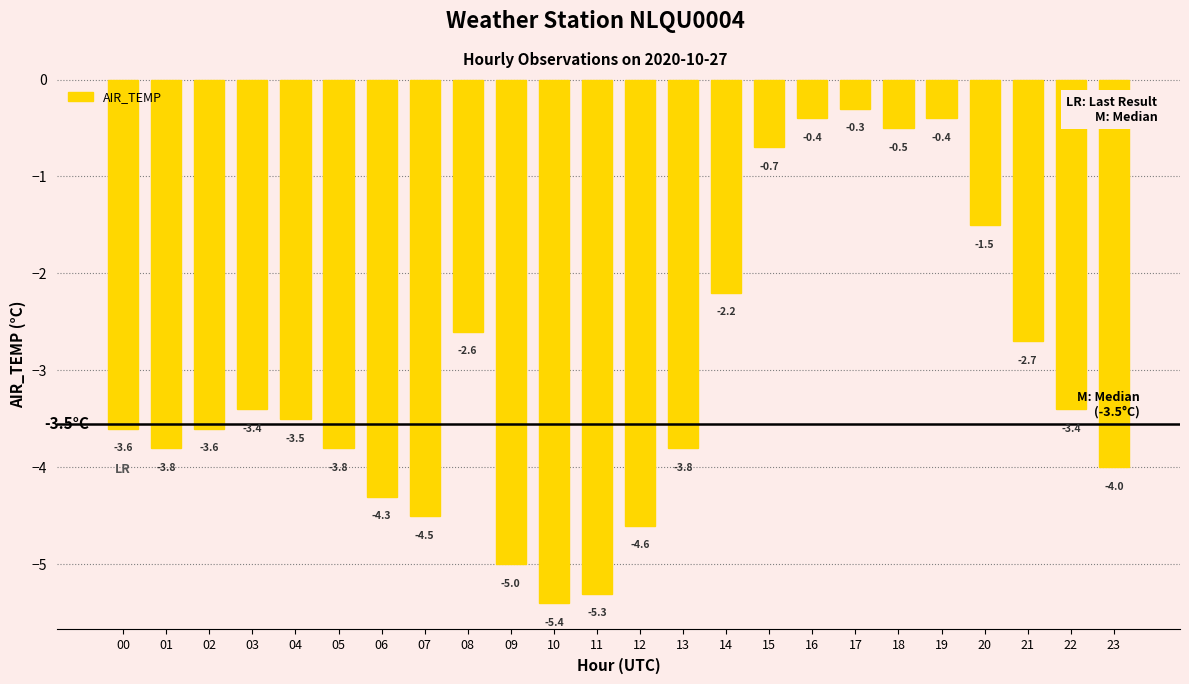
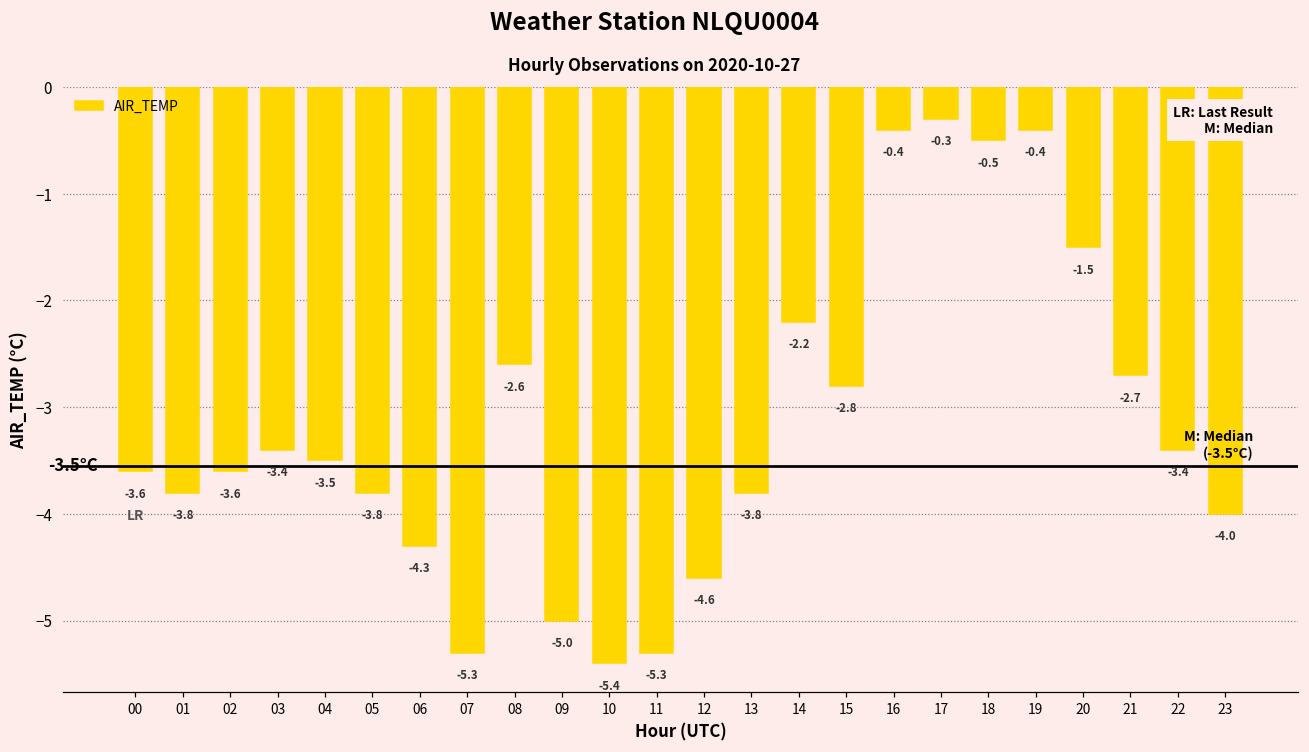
07: -4.5 -> -5.3
15: -0.7 -> -2.8
